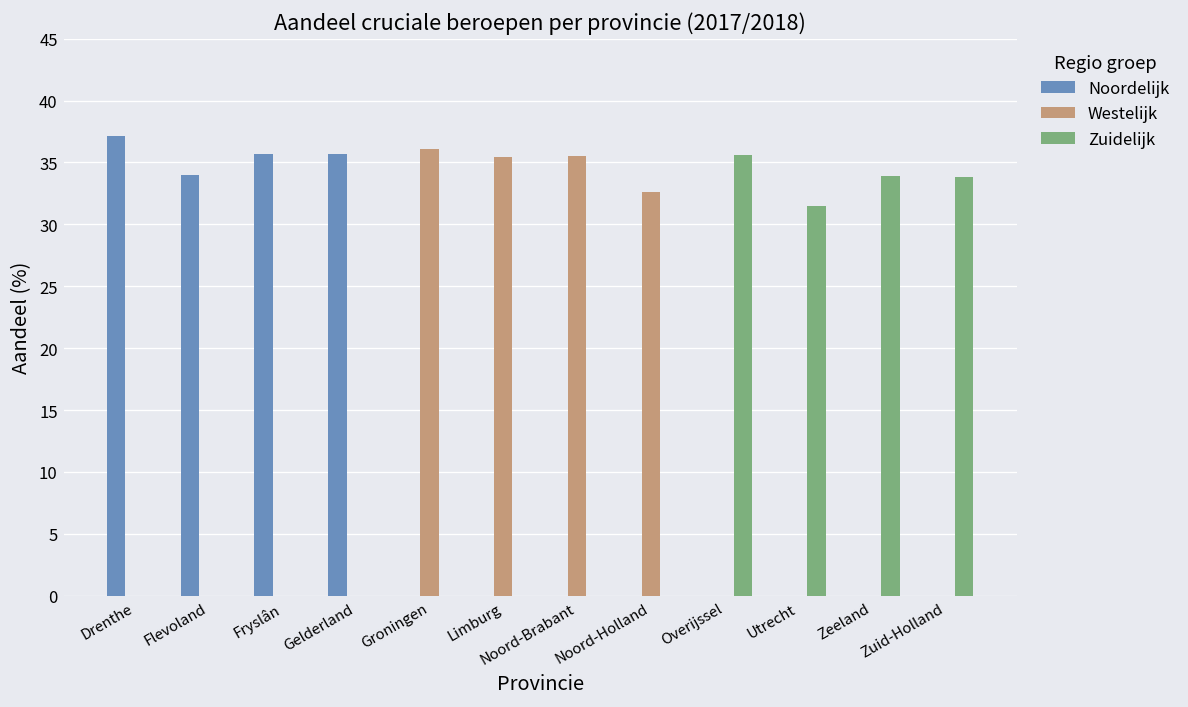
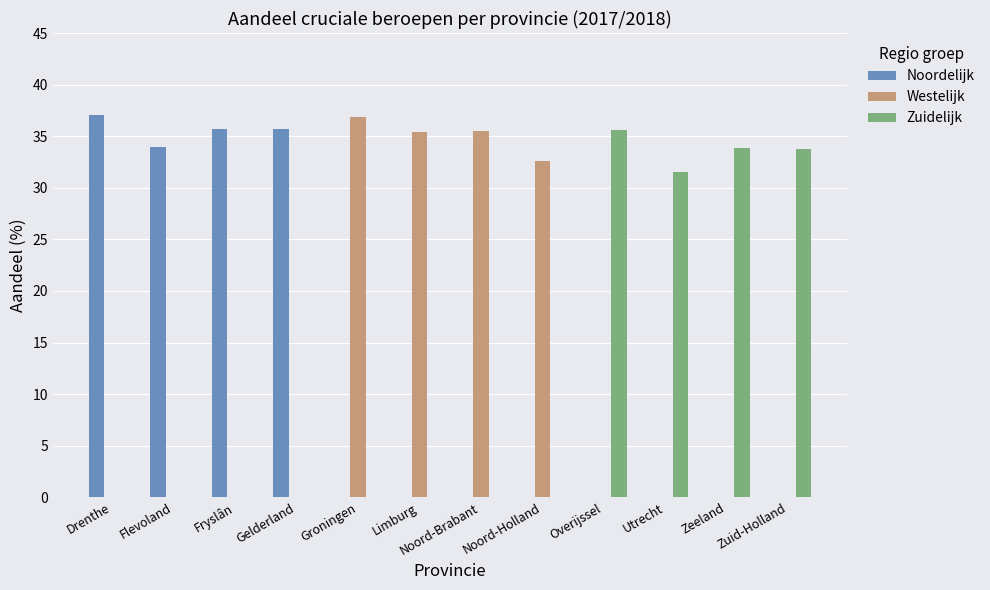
Westelijk, Groningen: 36.1 -> 36.9
